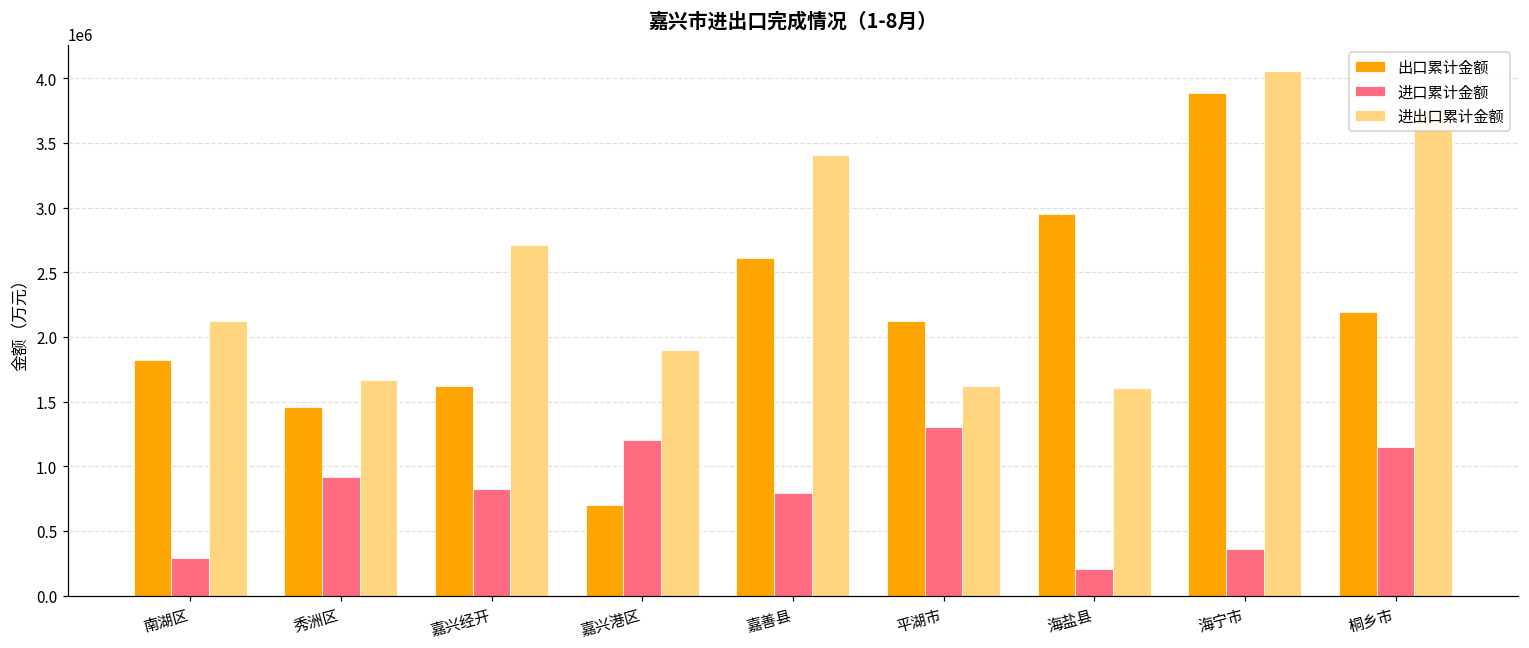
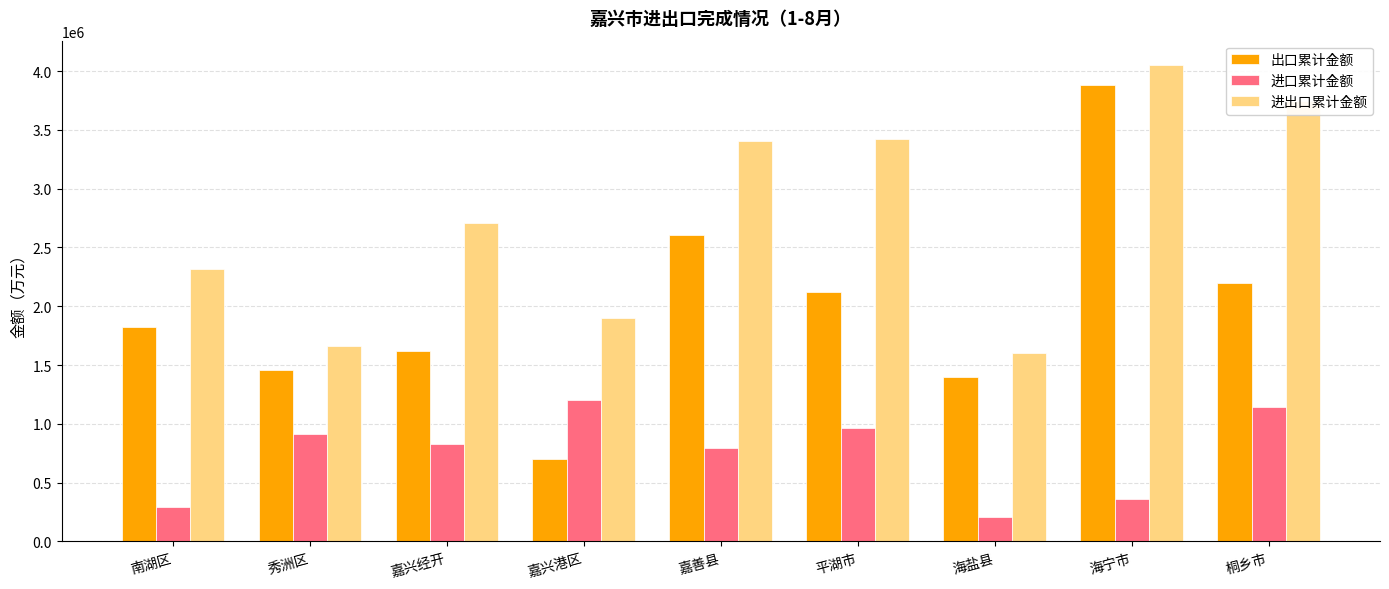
进出口累计金额, 南湖区: 2120000 -> 2320000
进口累计金额, 平湖市: 1300000 -> 970000
进出口累计金额, 平湖市: 1620000 -> 3430000
出口累计金额, 海盐县: 2950000 -> 1390000
